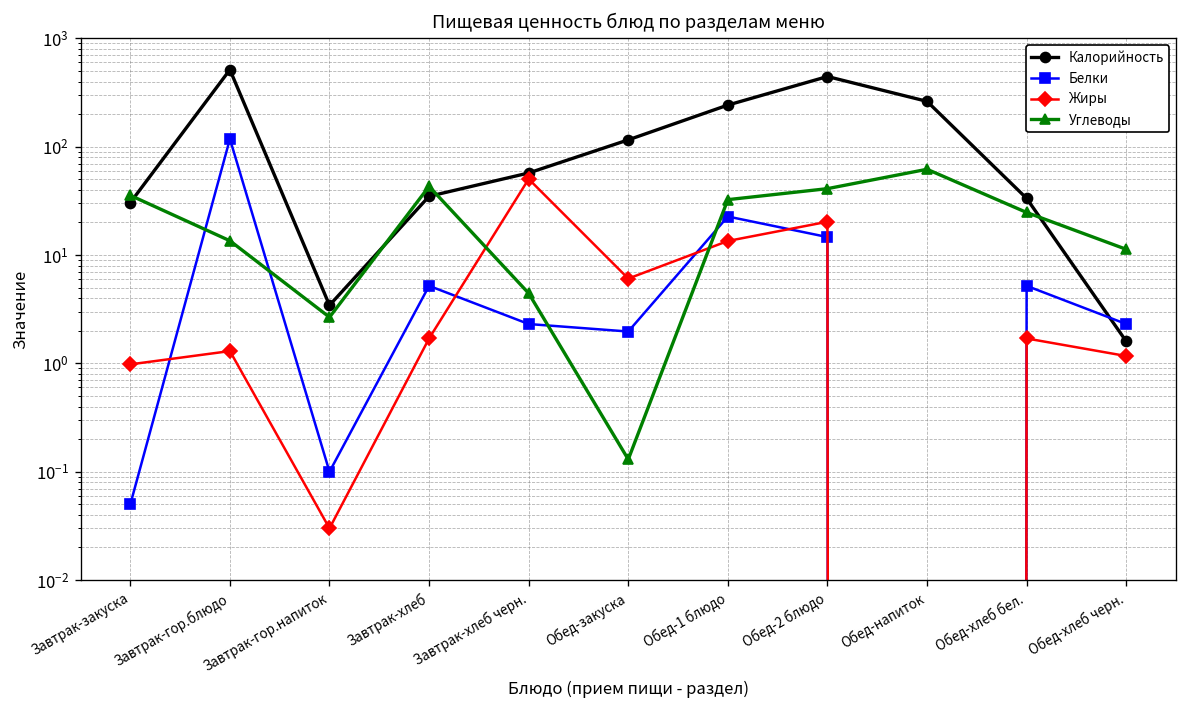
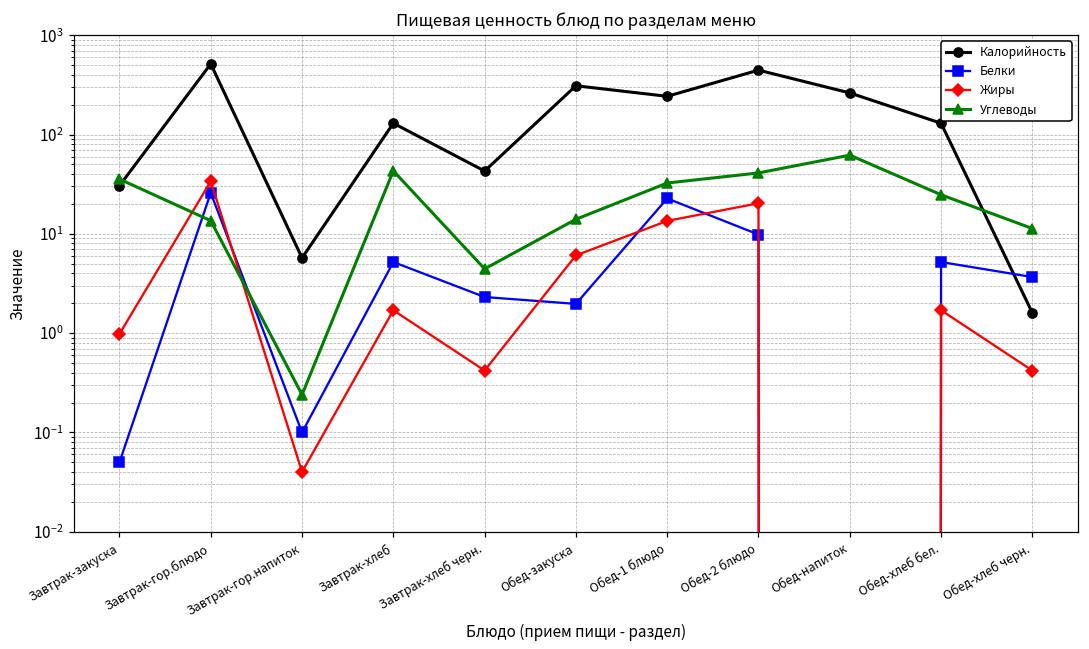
Белки, Завтрак-гор.блюдо: 120 -> 26
Жиры, Завтрак-гор.блюдо: 1.3 -> 34
Калорийность, Завтрак-гор.напиток: 3.4 -> 6
Жиры, Завтрак-гор.напиток: 0.03 -> 0.04
Углеводы, Завтрак-гор.напиток: 2.7 -> 0.24
Калорийность, Завтрак-хлеб: 35 -> 130
Калорийность, Завтрак-хлеб черн.: 60 -> 40
Жиры, Завтрак-хлеб черн.: 50 -> 0.4
Калорийность, Обед-закуска: 120 -> 310
Углеводы, Обед-закуска: 0.13 -> 14
Белки, Обед-2 блюдо: 15 -> 10
Калорийность, Обед-хлеб бел.: 33 -> 130
Белки, Обед-хлеб черн.: 2.3 -> 3.7
Жиры, Обед-хлеб черн.: 1.2 -> 0.4
